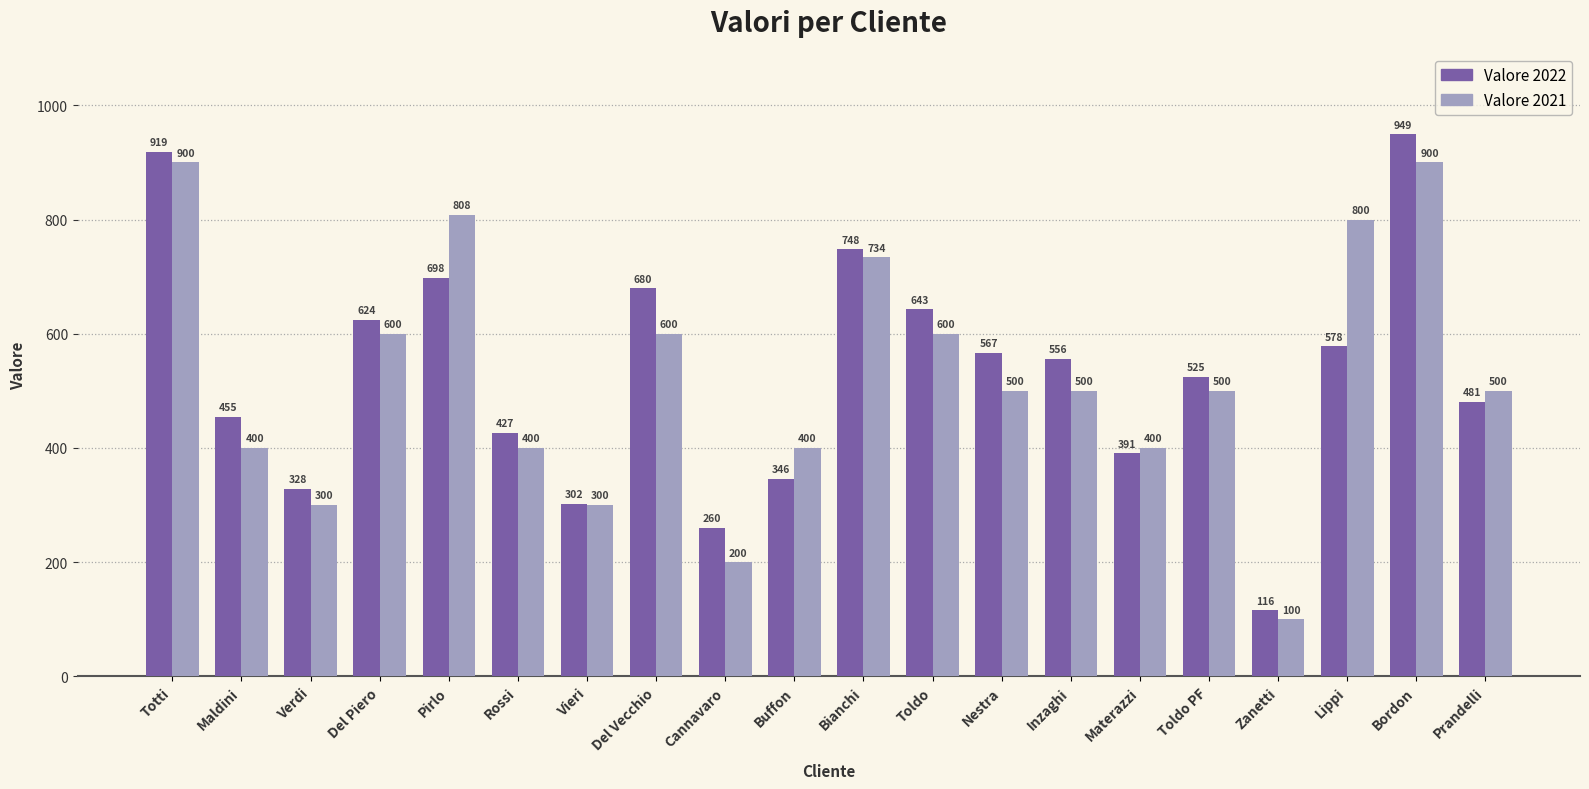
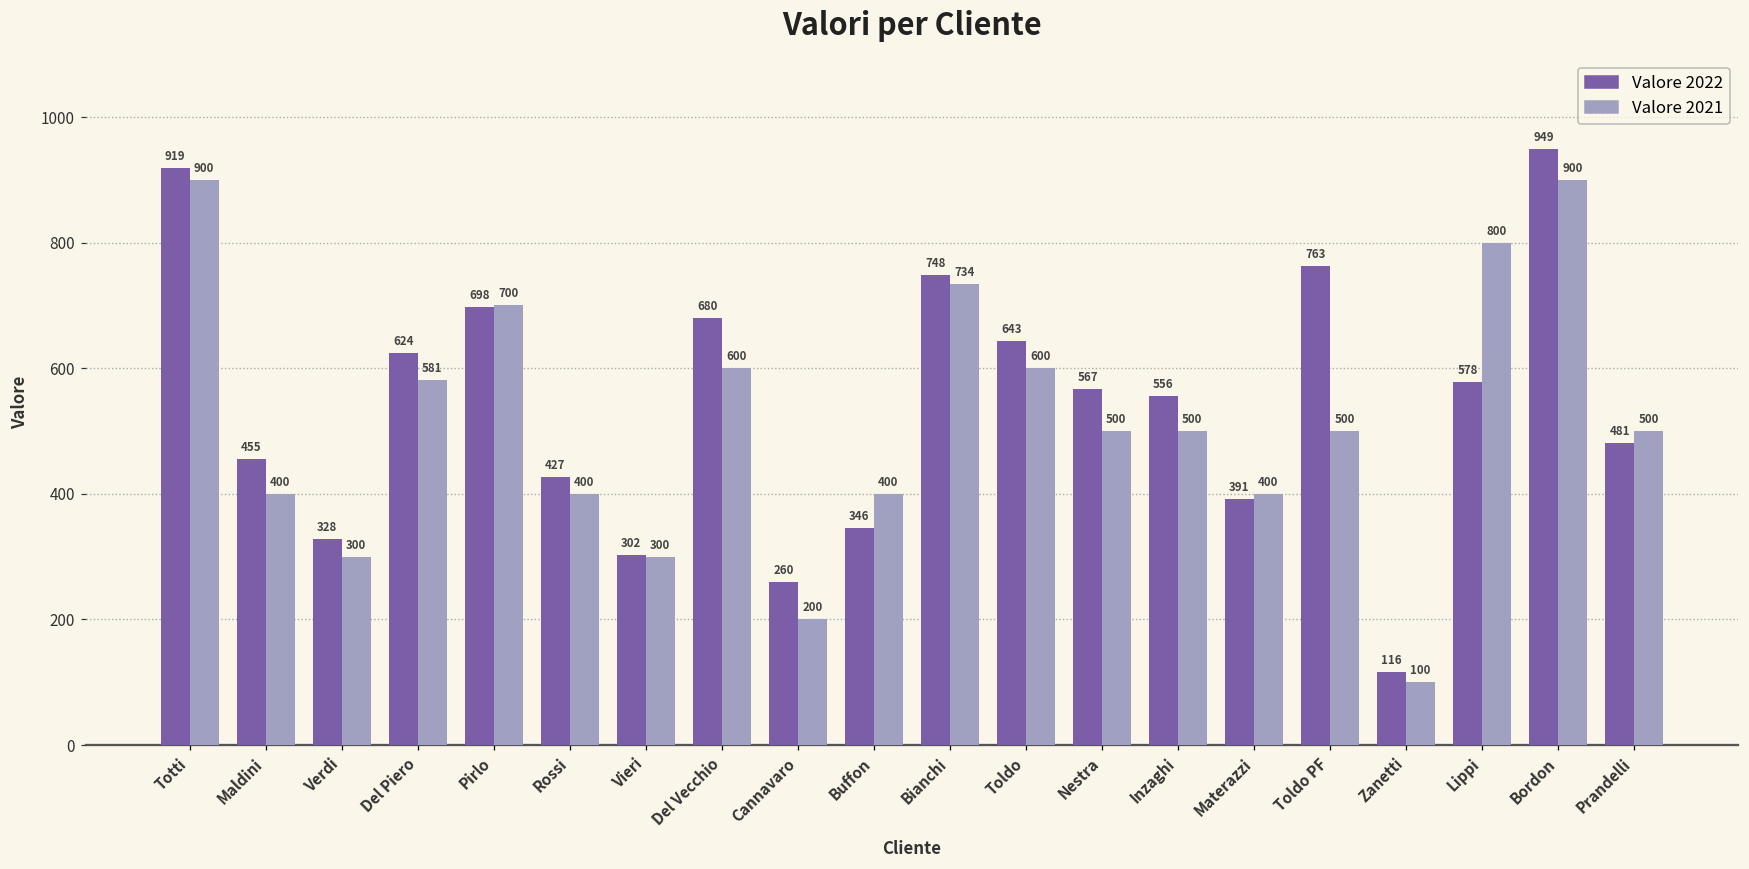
Valore 2021, Del Piero: 600 -> 581
Valore 2021, Pirlo: 808 -> 700
Valore 2022, Toldo PF: 525 -> 763
